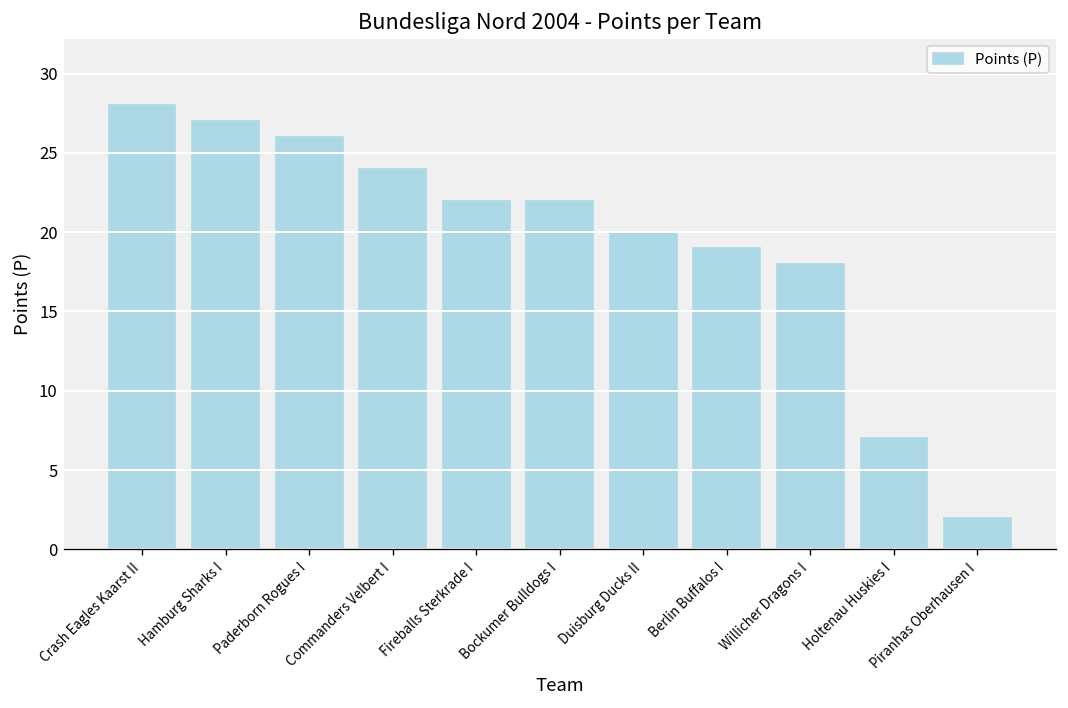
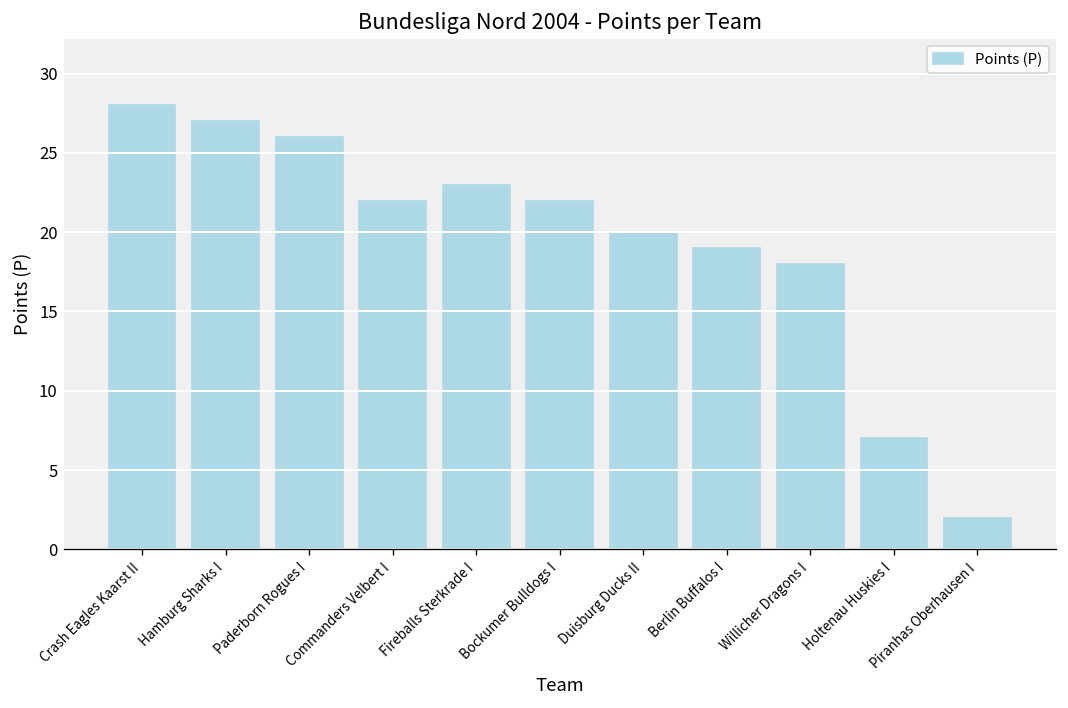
Commanders Velbert I: 24 -> 22
Fireballs Sterkrade I: 22 -> 23
